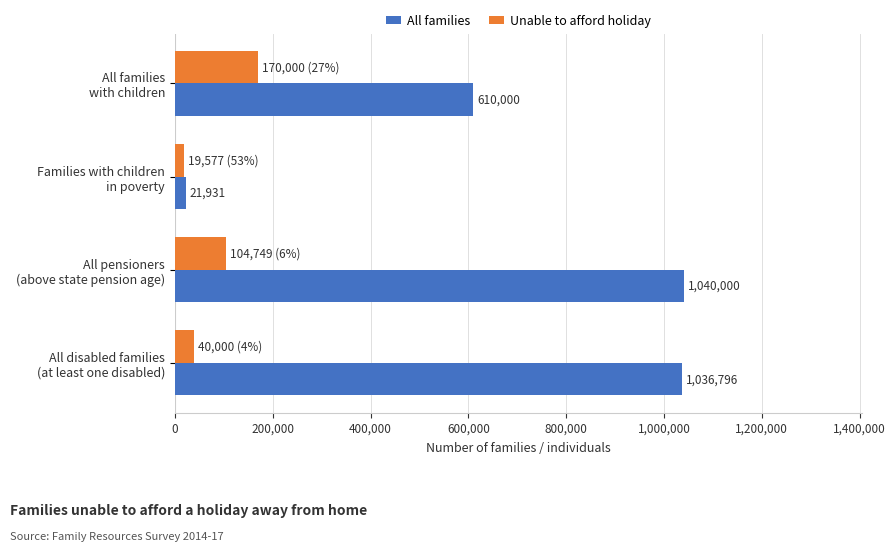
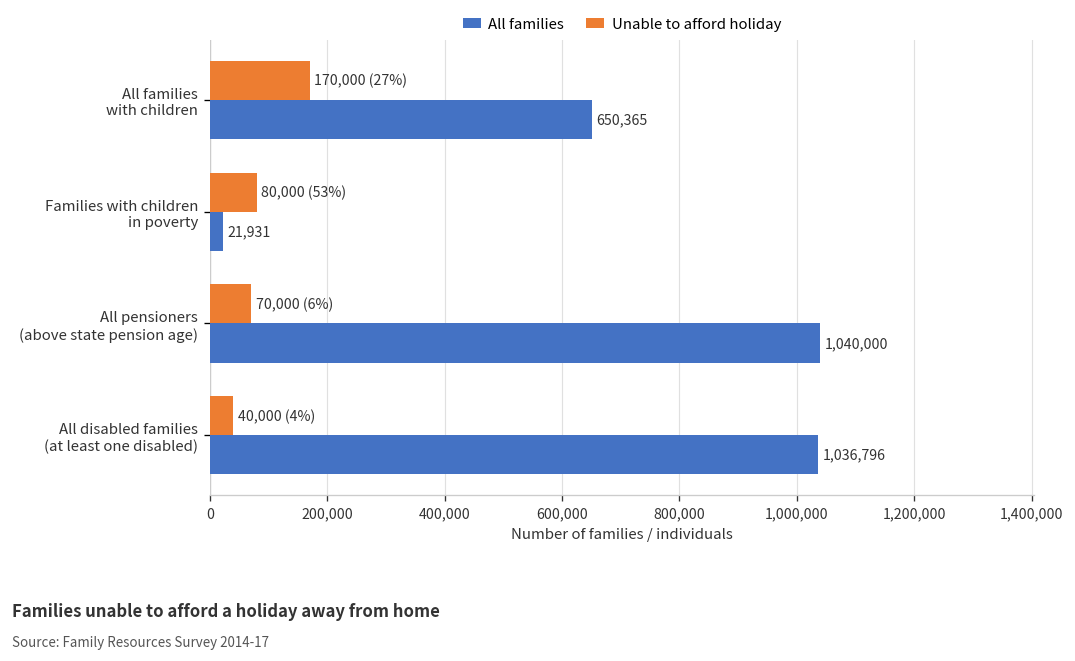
All families, All families with children: 610,000 -> 650,365
Unable to afford holiday, Families with children in poverty: 19,577 -> 80,000
Unable to afford holiday, All pensioners (above state pension age): 104,749 -> 70,000
